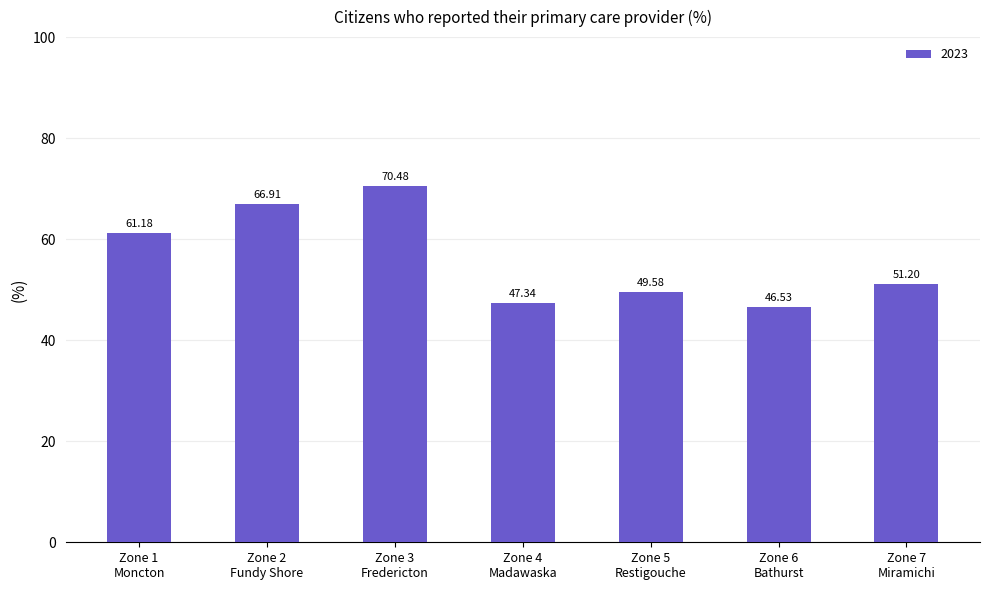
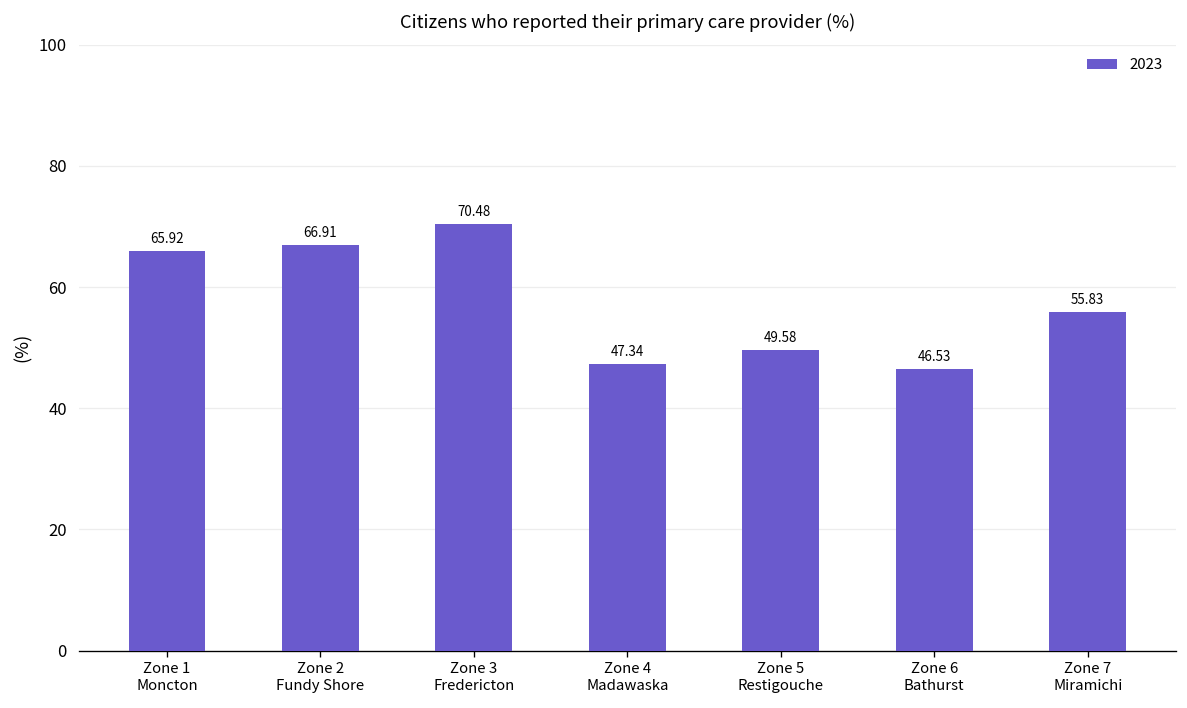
Zone 1 Moncton: 61.18 -> 65.92
Zone 7 Miramichi: 51.20 -> 55.83
